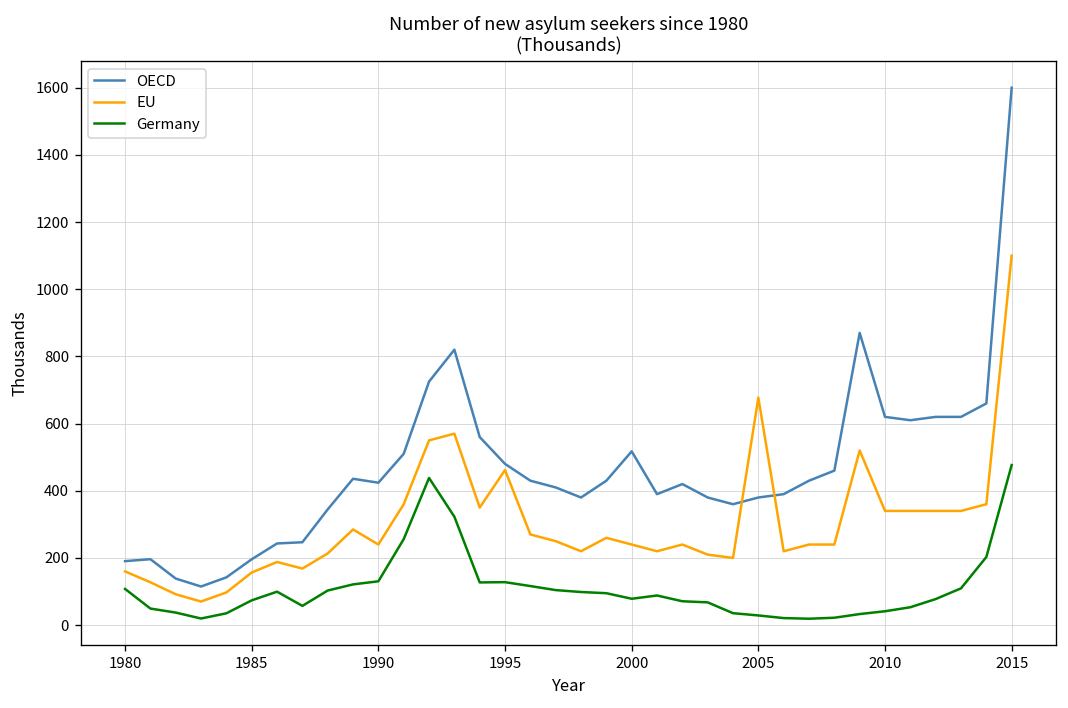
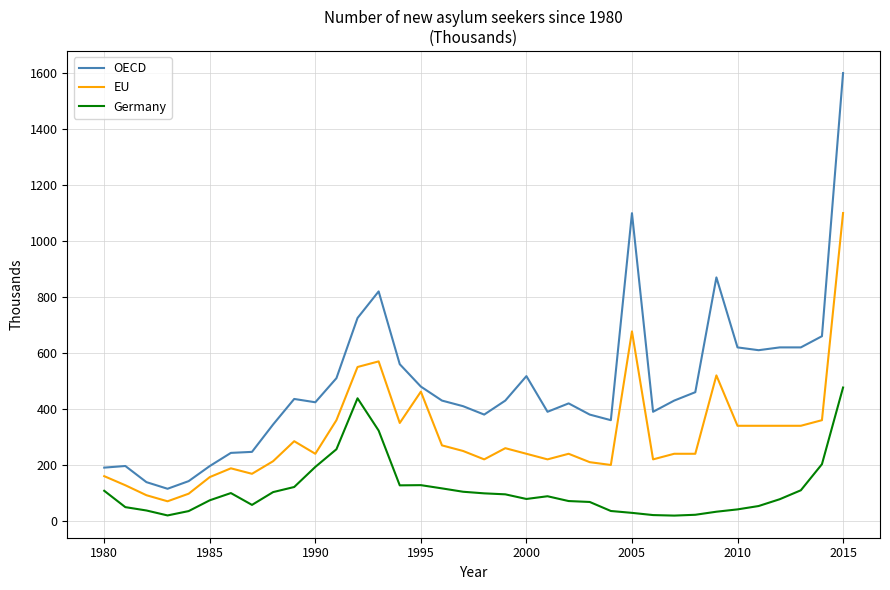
Germany, 1990: 130 -> 190
OECD, 2005: 380 -> 1100
